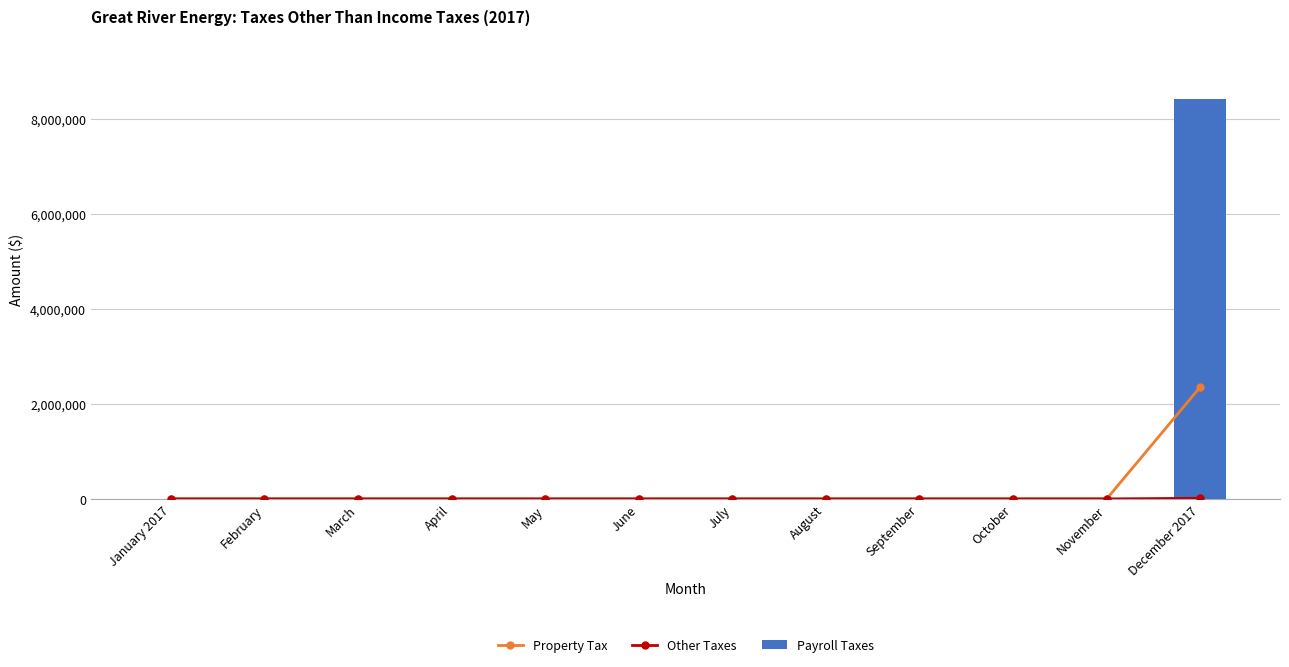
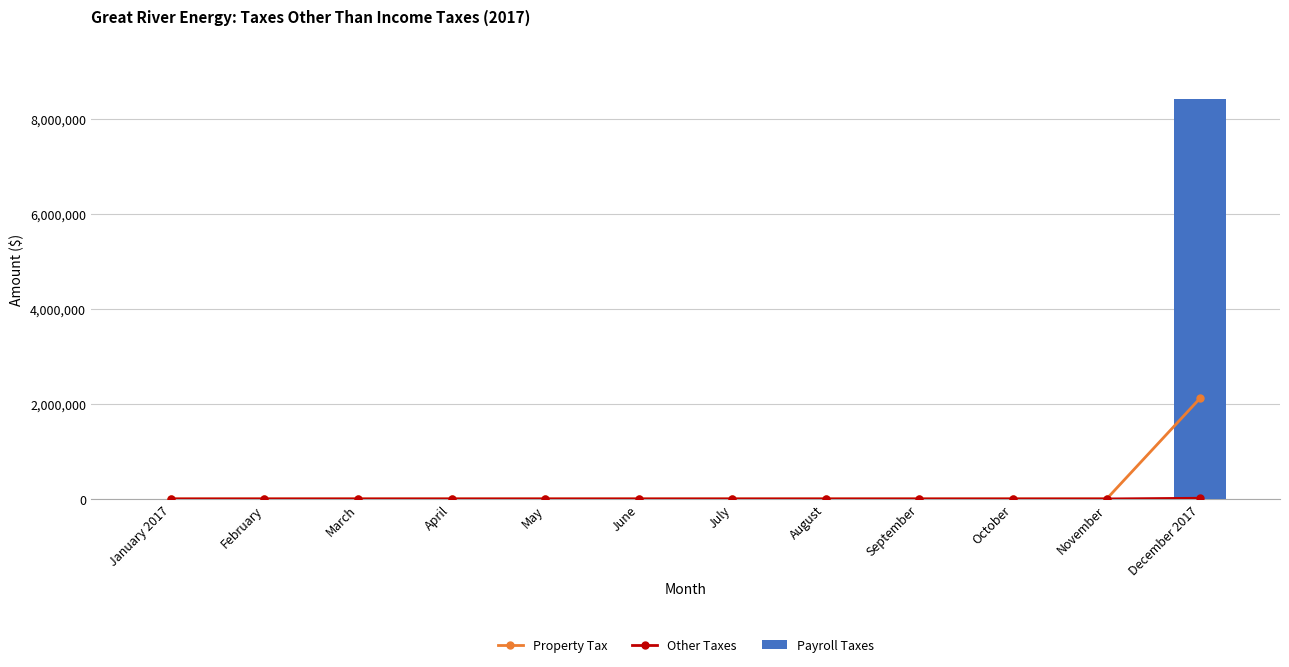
Property Tax, December 2017: 2,400,000 -> 2,100,000
